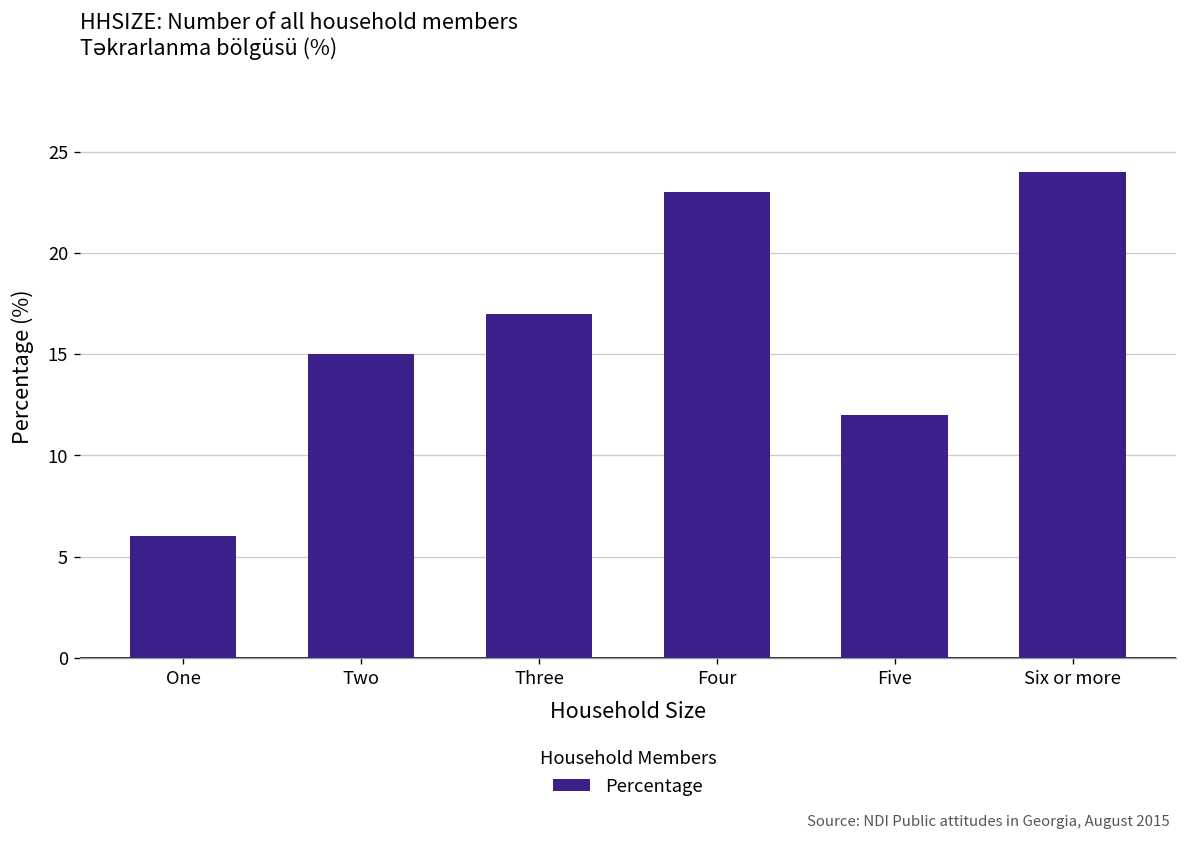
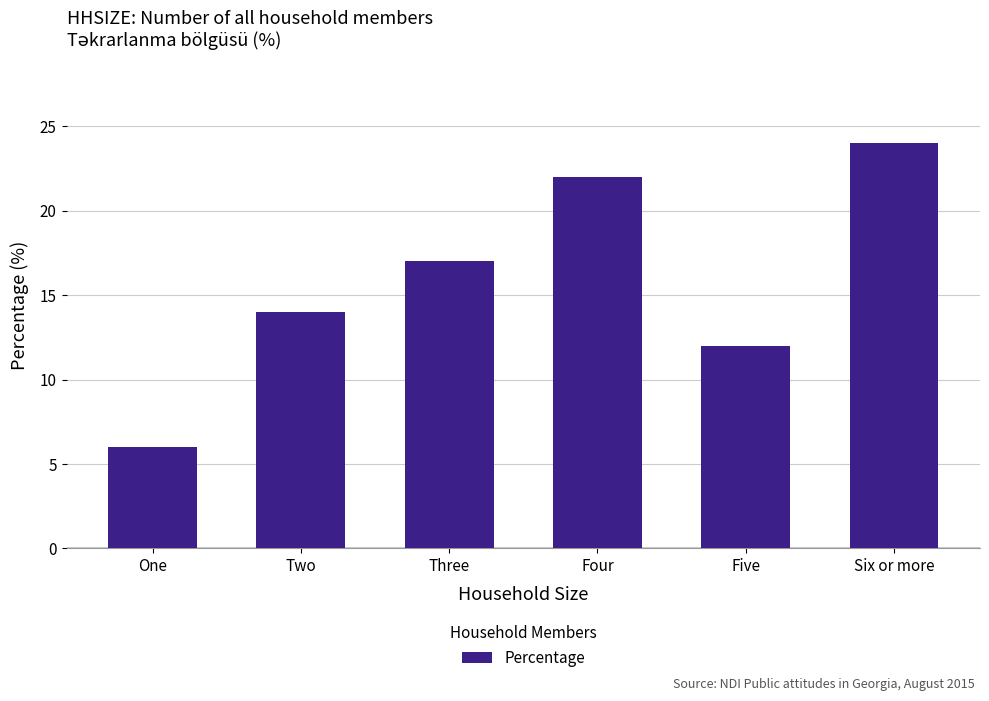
Two: 15 -> 14
Four: 23 -> 22
